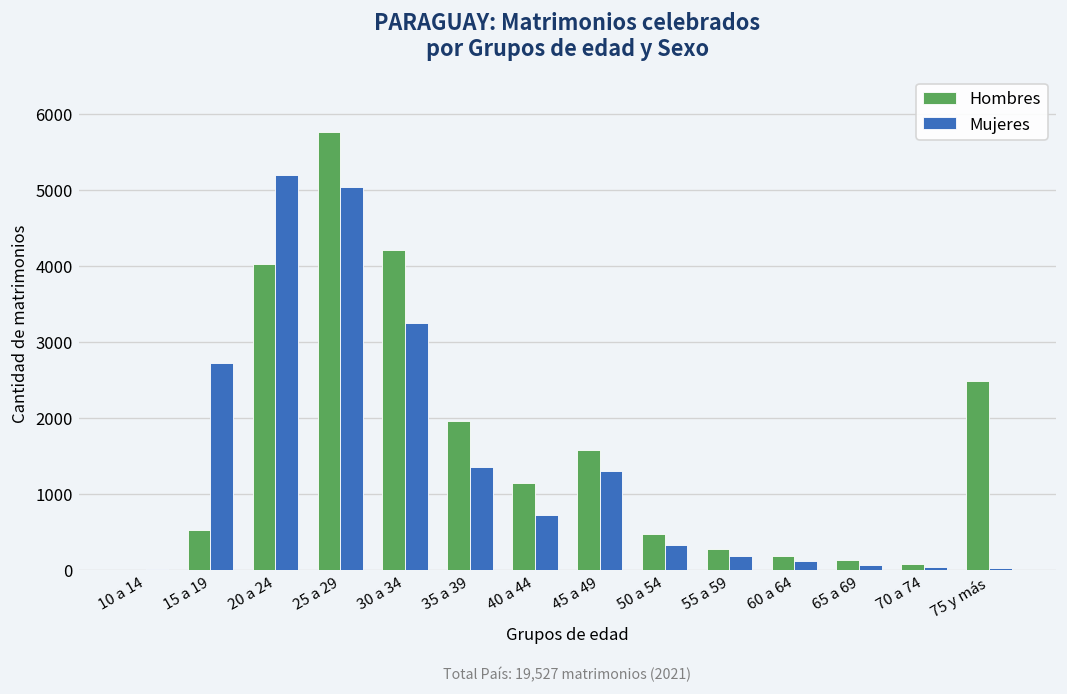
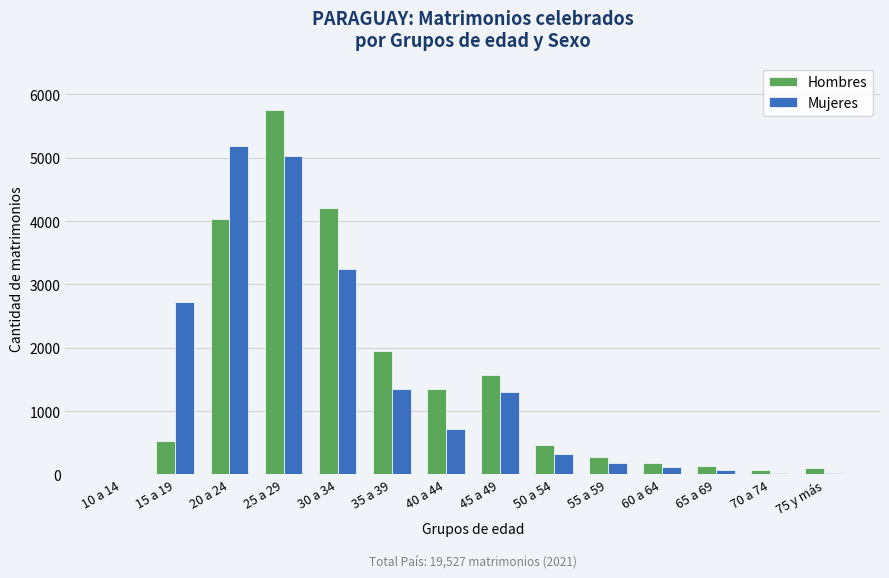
Hombres, 40 a 44: 1100 -> 1300
Hombres, 75 y más: 2500 -> 100
